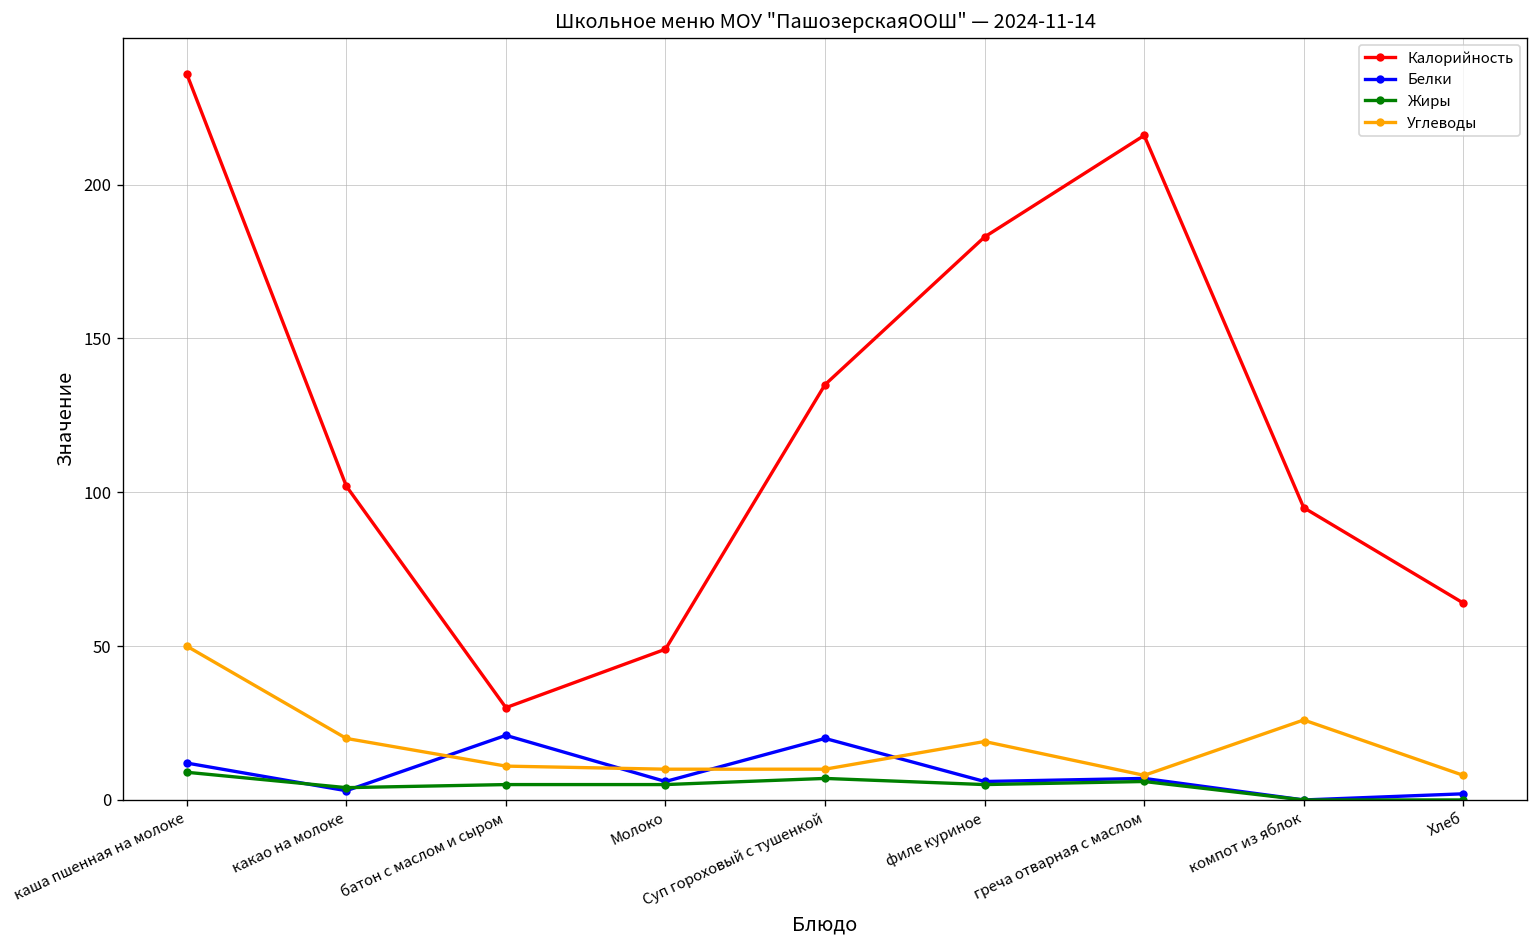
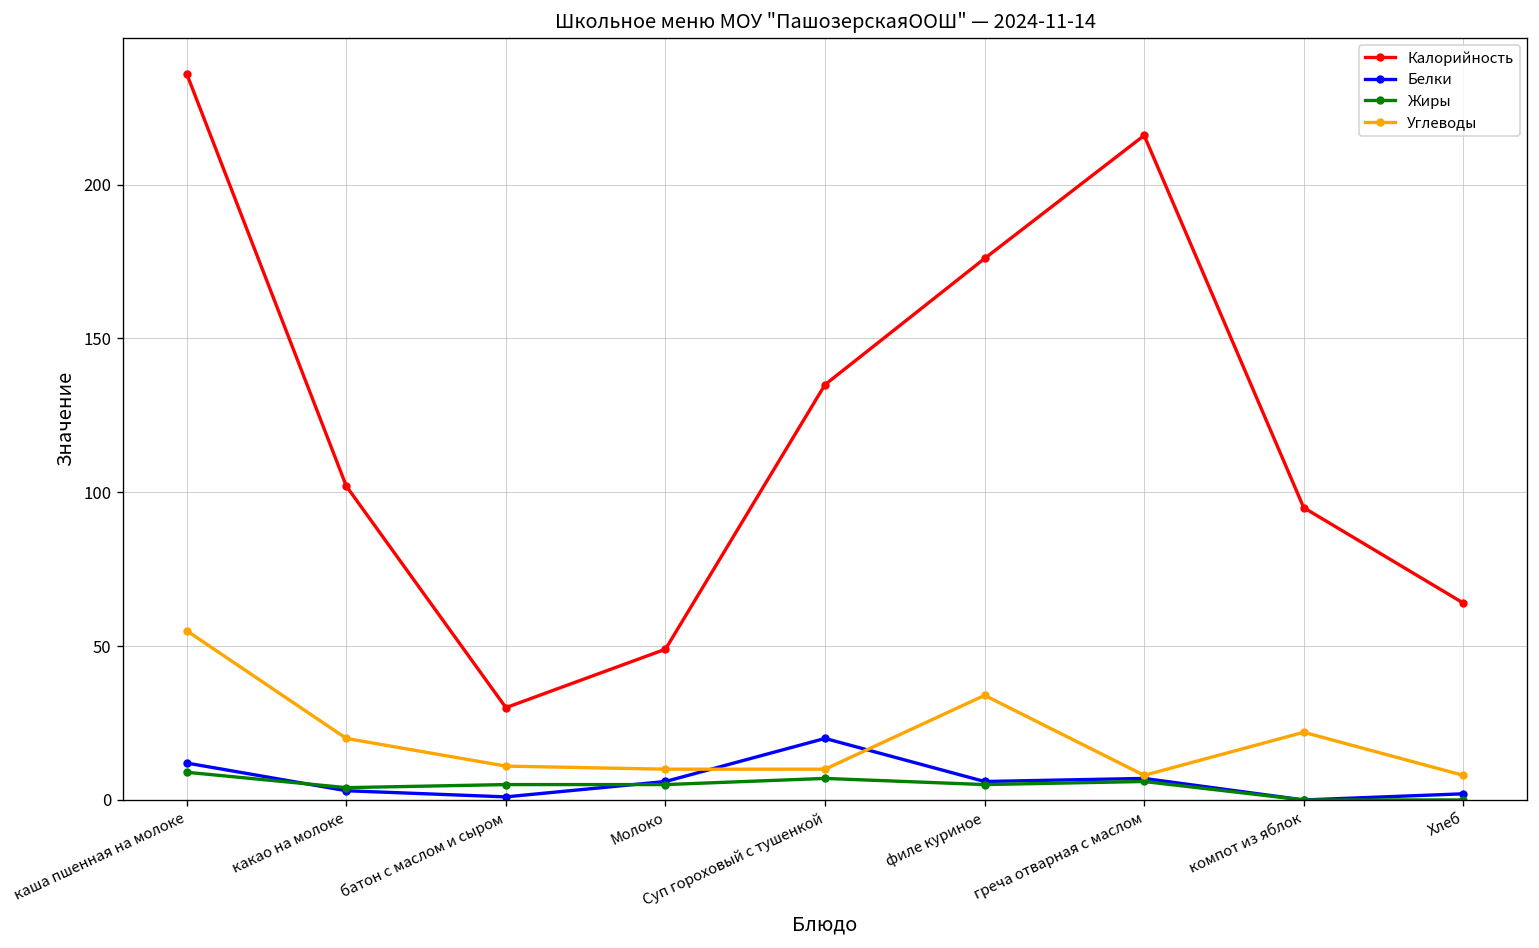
Углеводы, каша пшенная на молоке: 50 -> 55
Белки, батон с маслом и сыром: 21 -> 1
Калорийность, филе куриное: 183 -> 176
Углеводы, филе куриное: 19 -> 34
Углеводы, компот из яблок: 26 -> 22
